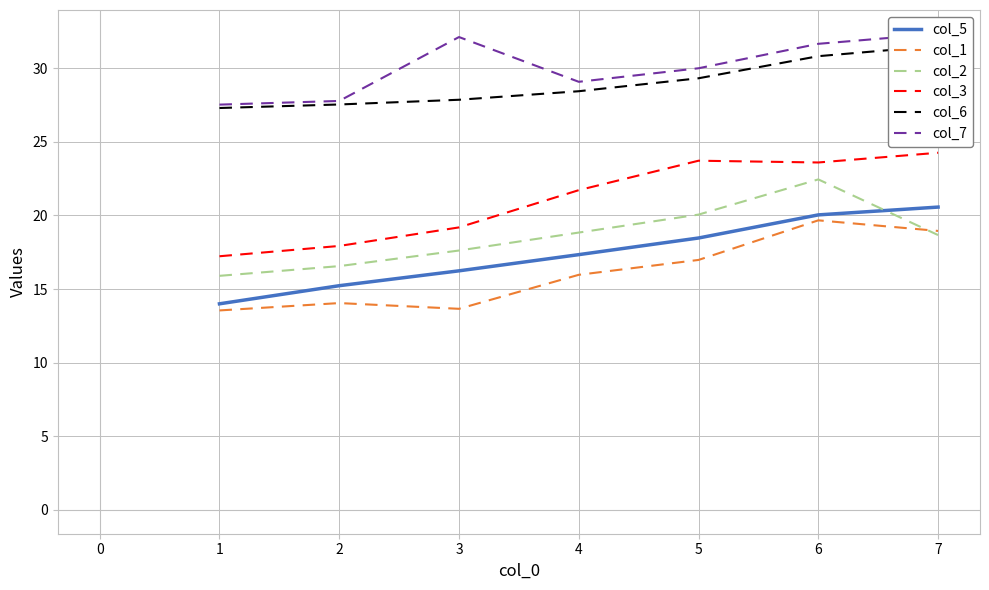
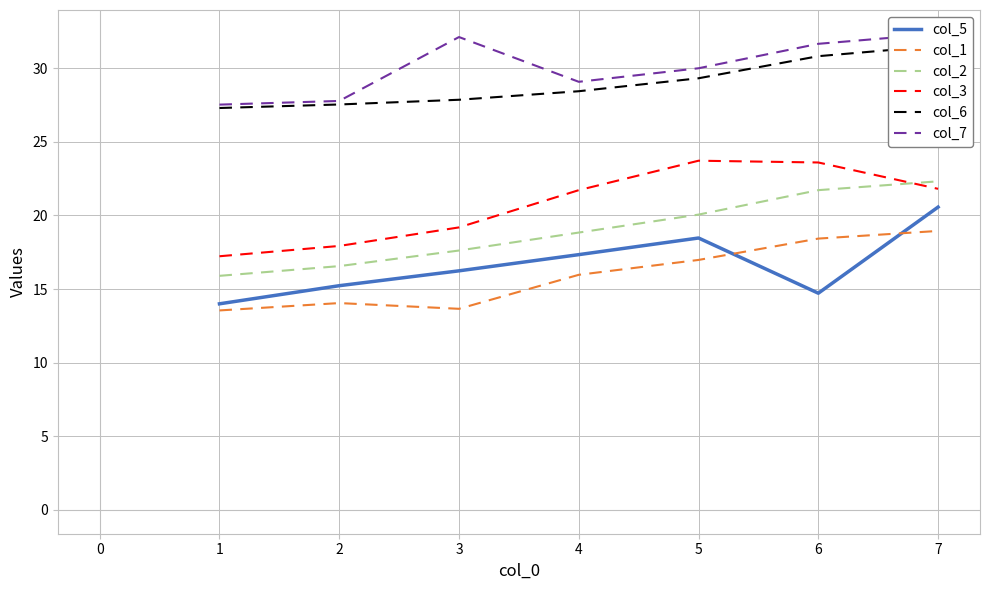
col_5, 6: 20.0 -> 14.7
col_1, 6: 19.7 -> 18.4
col_2, 6: 22.5 -> 21.7
col_2, 7: 18.7 -> 22.3
col_3, 7: 24.3 -> 21.8
